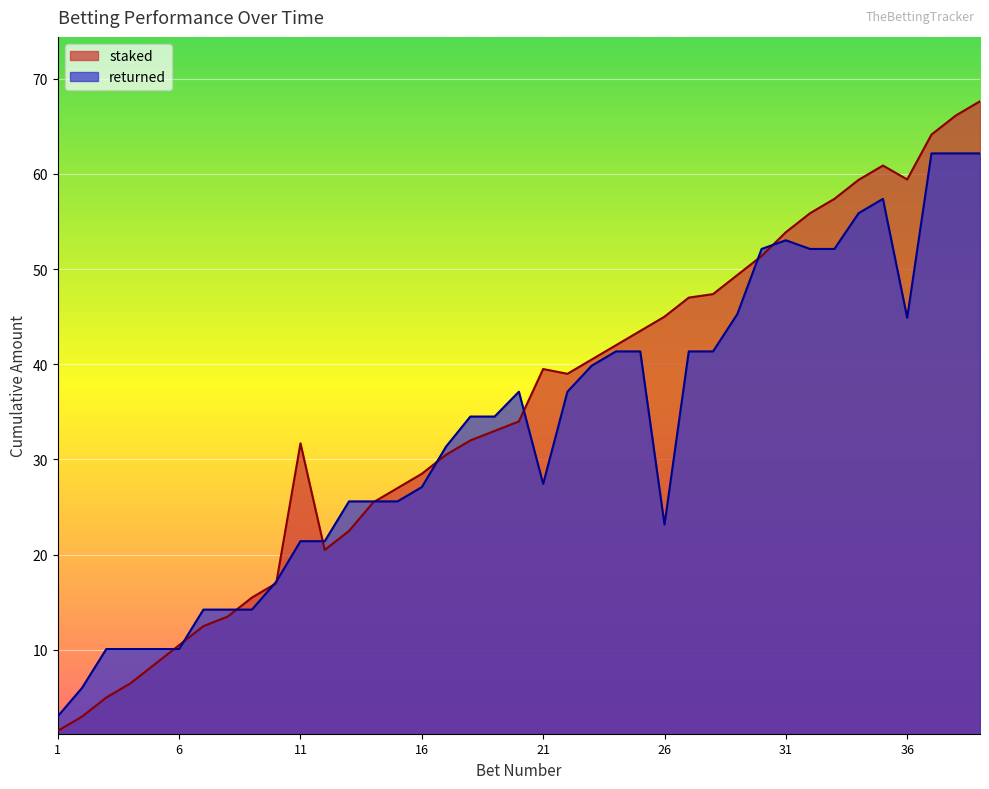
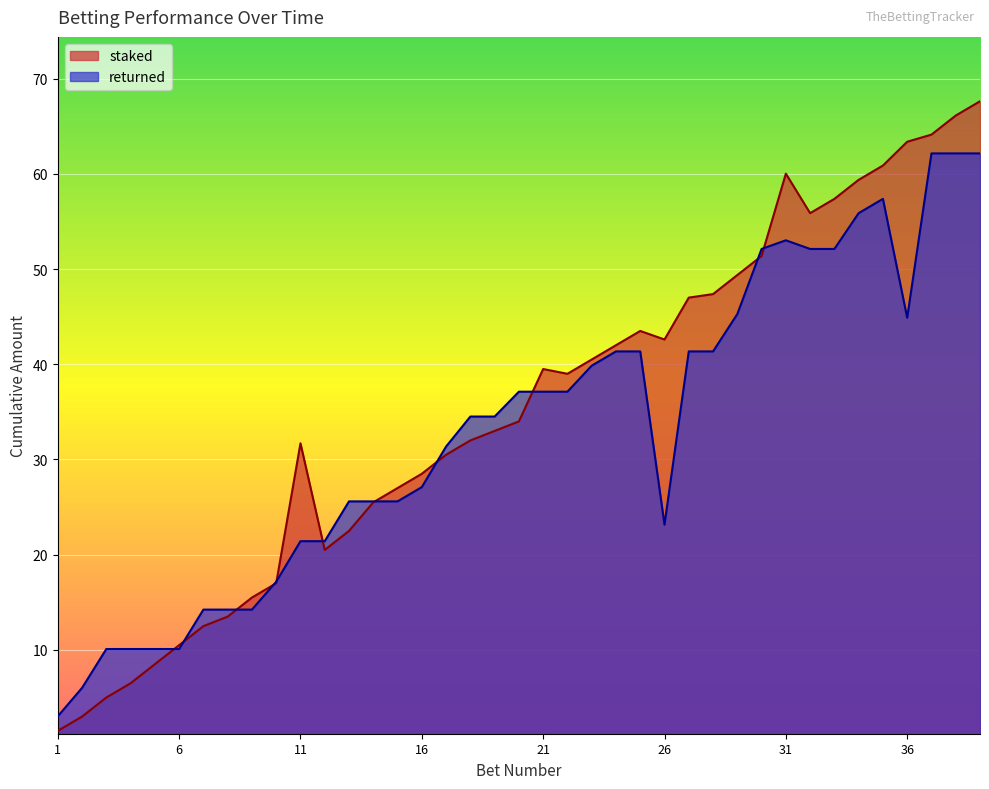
returned, 21: 27 -> 37
staked, 26: 45 -> 43
staked, 31: 54 -> 60
staked, 36: 59 -> 63
